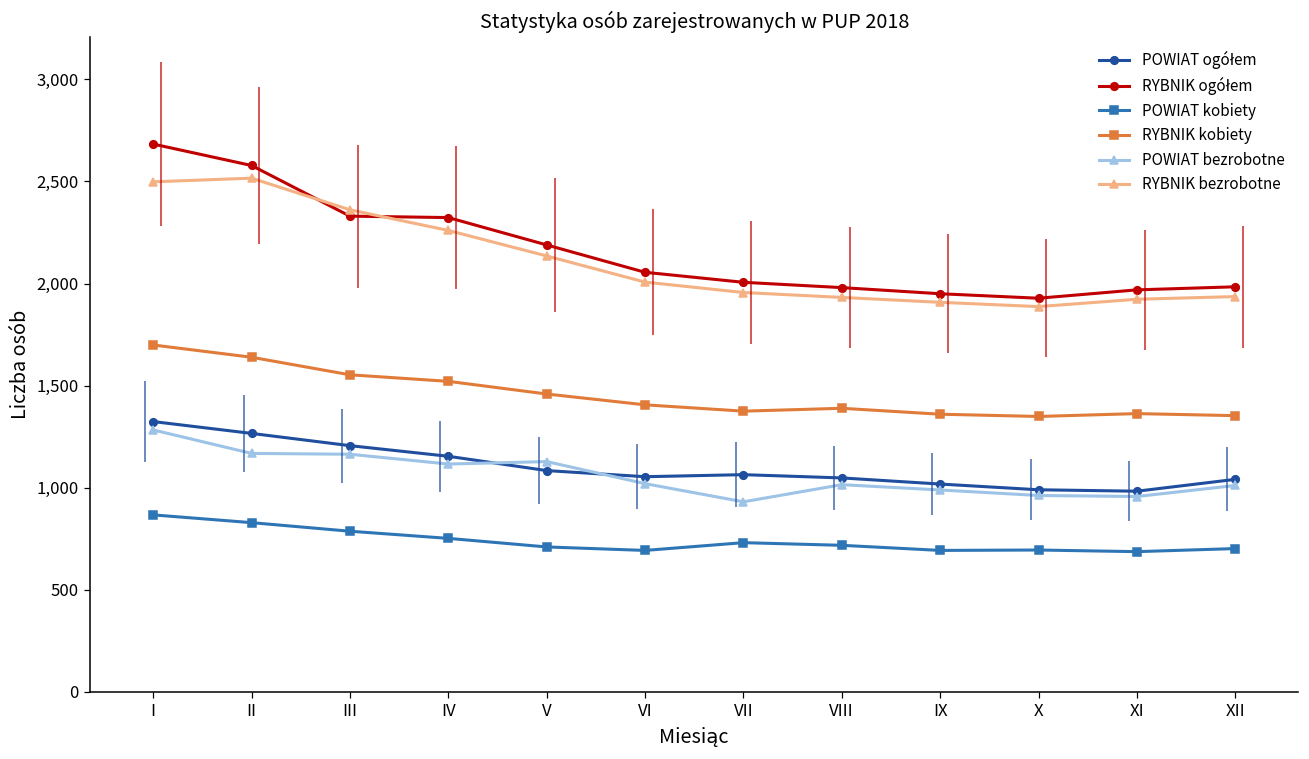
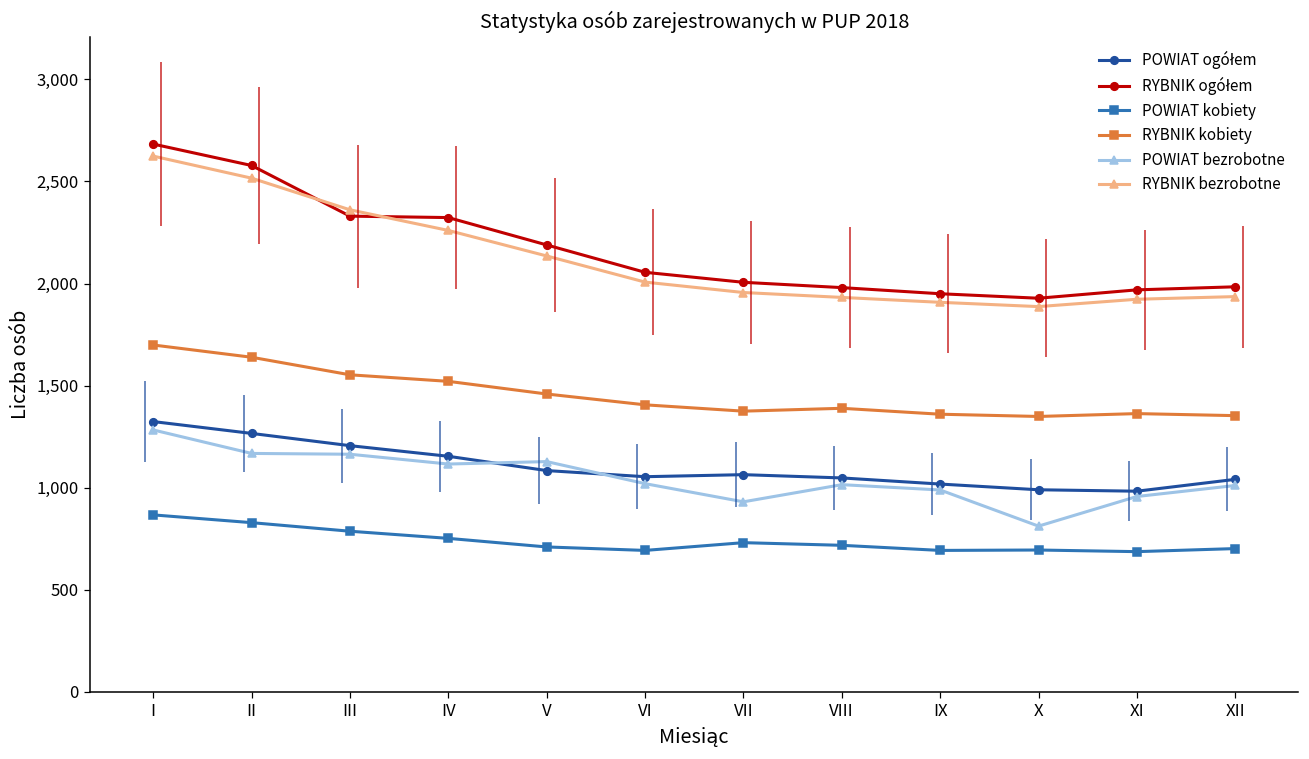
RYBNIK bezrobotne, I: 2,500 -> 2,620
POWIAT bezrobotne, X: 960 -> 810
